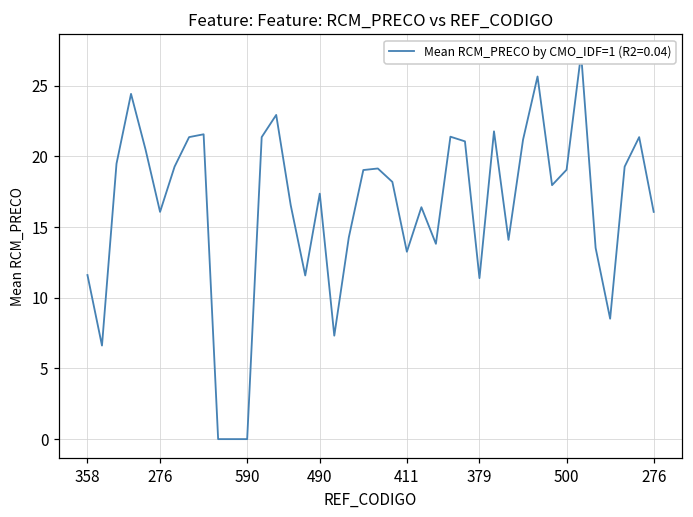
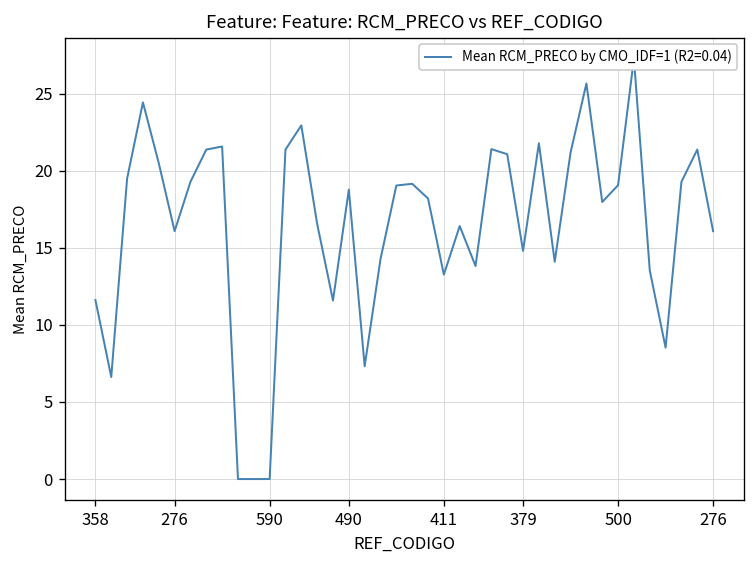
490: 17.4 -> 18.8
379: 11.4 -> 14.8
